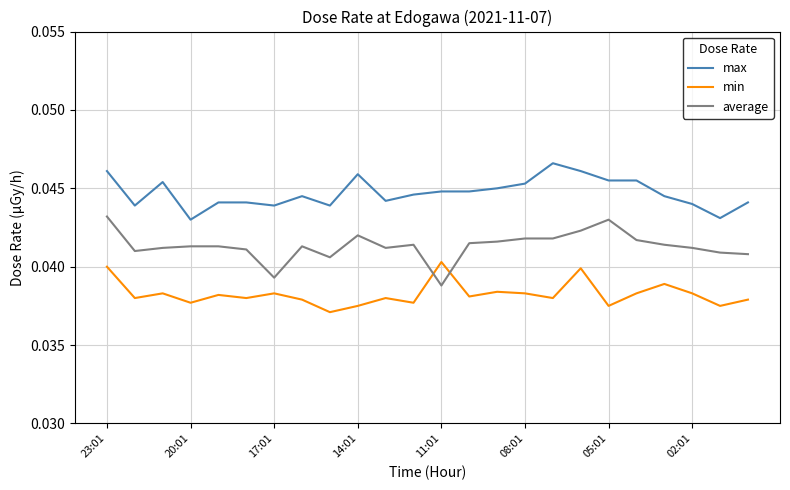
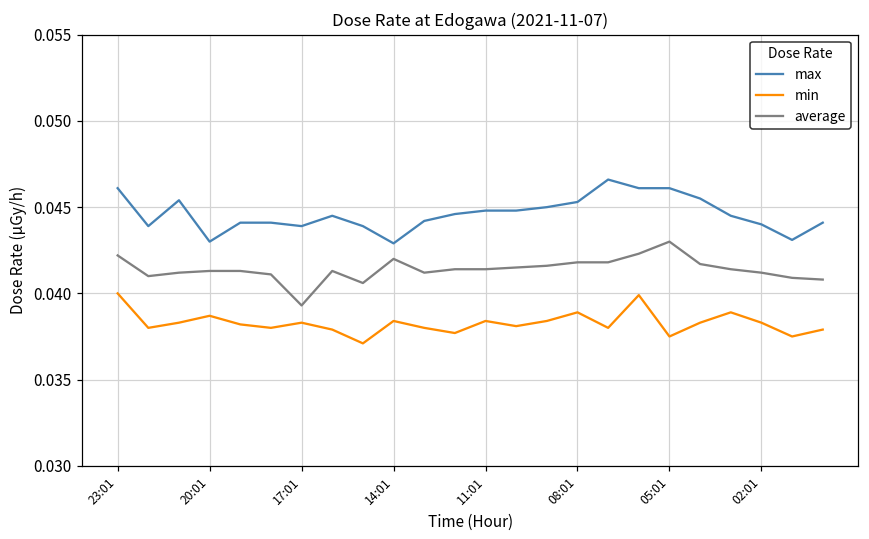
average, 23:01: 0.0432 -> 0.0422
min, 20:01: 0.0377 -> 0.0387
max, 14:01: 0.0459 -> 0.0429
min, 14:01: 0.0375 -> 0.0384
min, 11:01: 0.0403 -> 0.0384
average, 11:01: 0.0388 -> 0.0414
min, 08:01: 0.0383 -> 0.0389
max, 05:01: 0.0455 -> 0.0461
